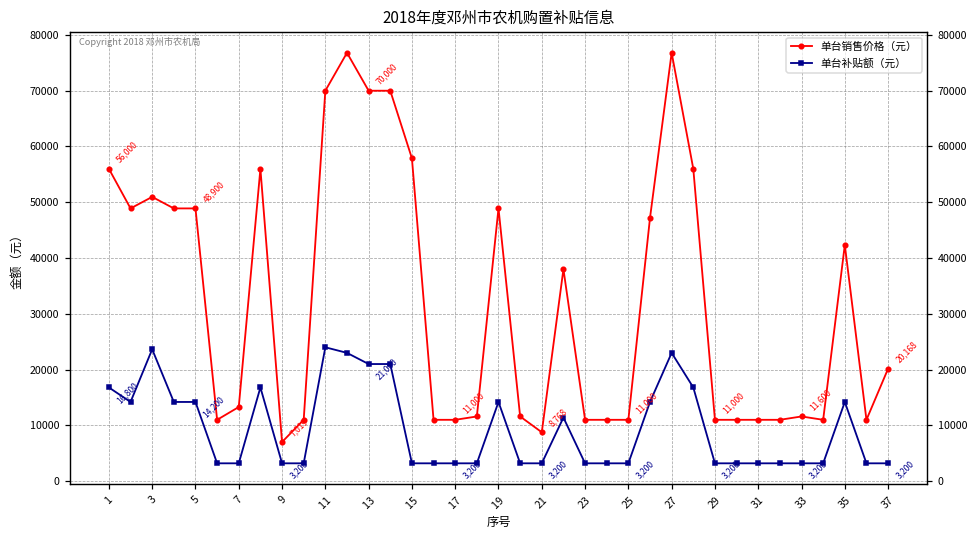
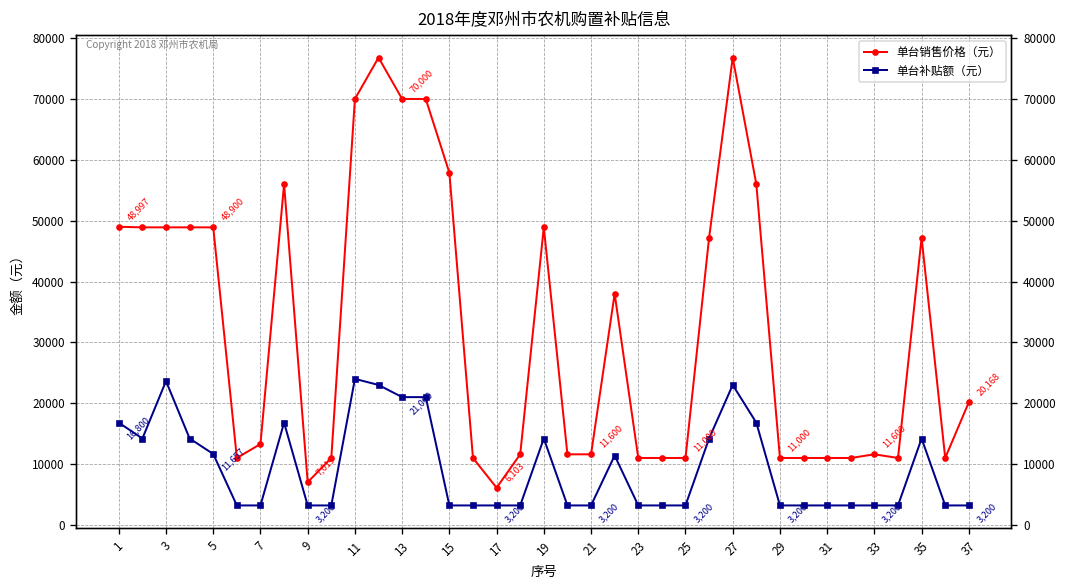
单台销售价格（元）, 1: 56,000 -> 48,997
单台销售价格（元）, 3: 51000 -> 49000
单台补贴额（元）, 5: 14,200 -> 11,657
单台销售价格（元）, 17: 11,000 -> 6,103
单台销售价格（元）, 21: 8,768 -> 11,600
单台销售价格（元）, 35: 42000 -> 47000
